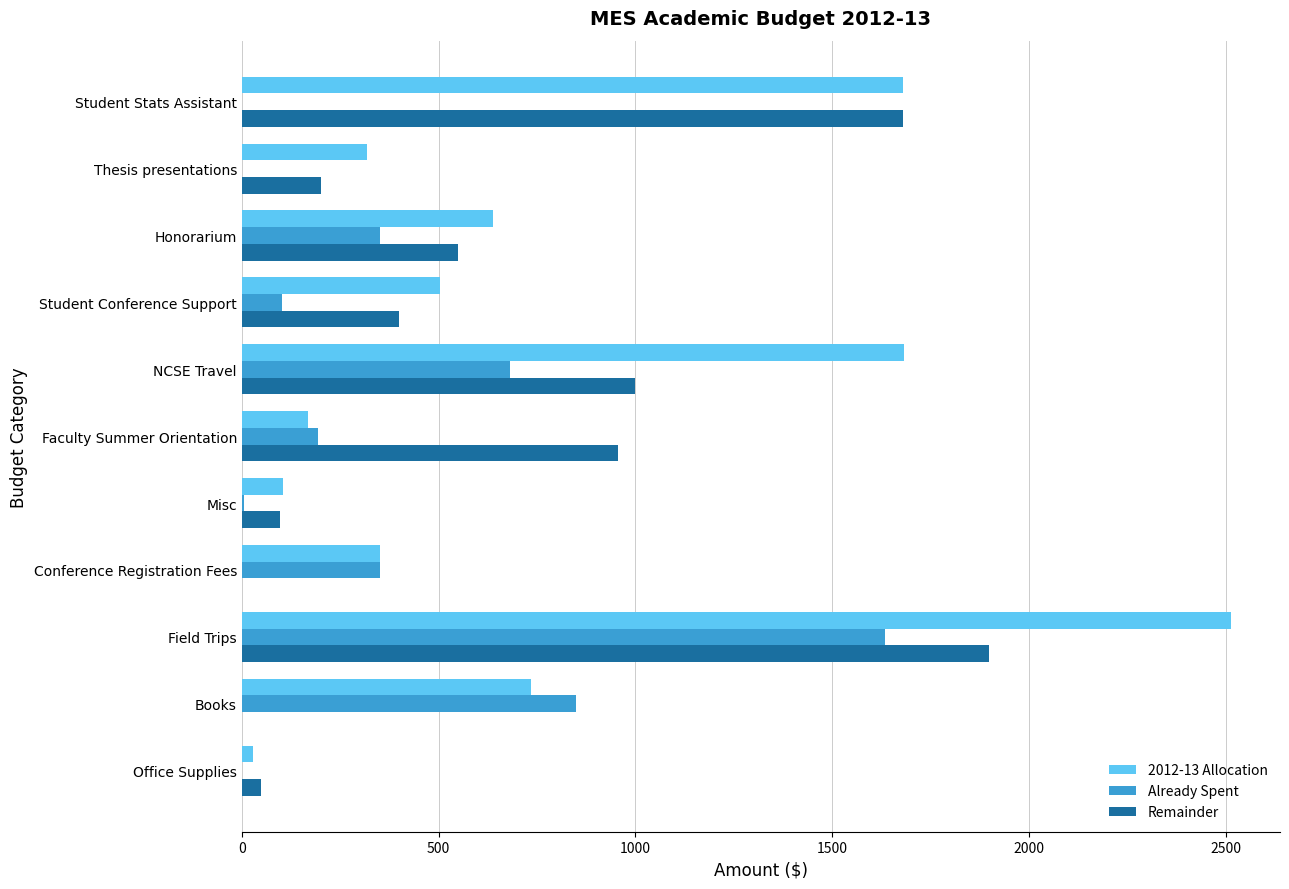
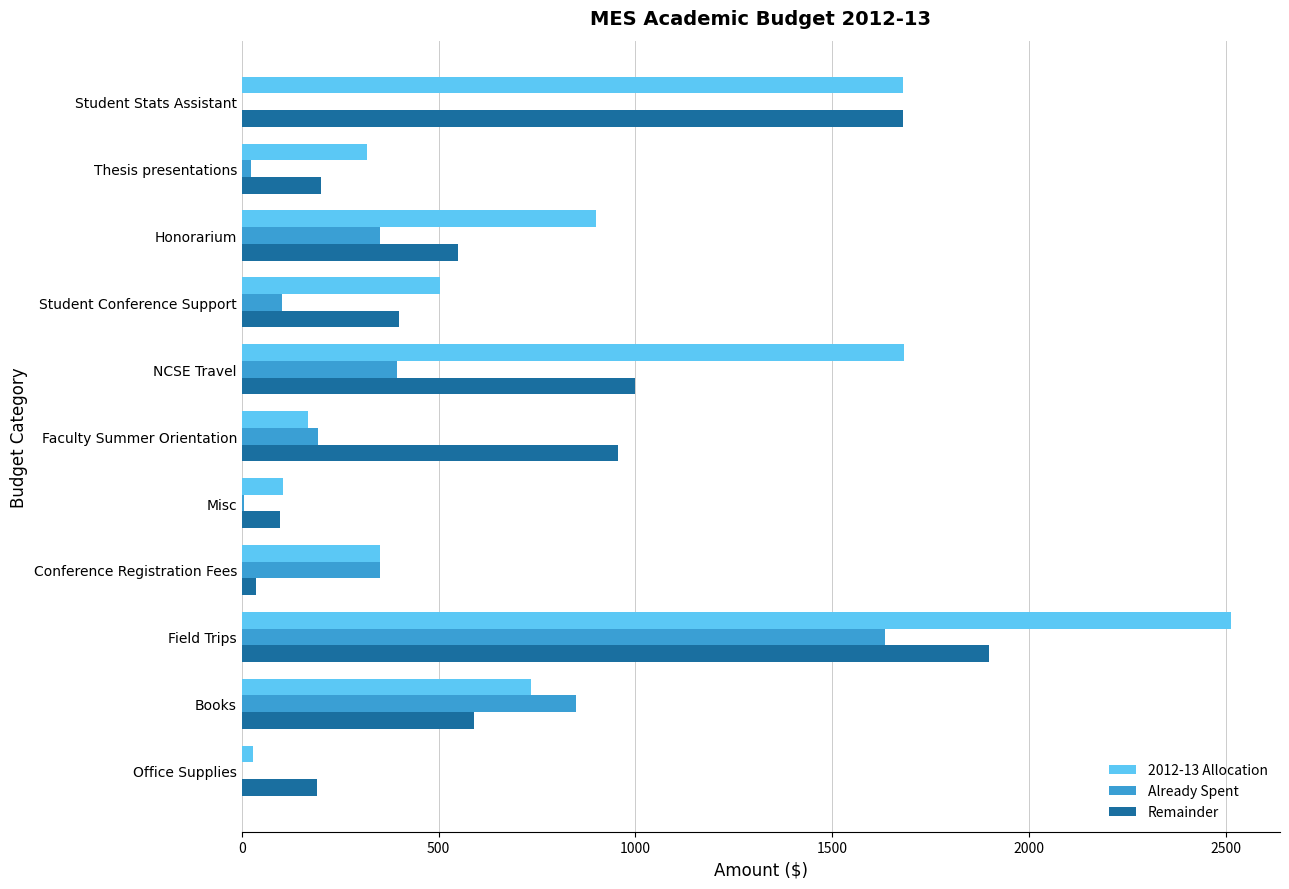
Already Spent, Thesis presentations: 0 -> 20
2012-13 Allocation, Honorarium: 640 -> 900
Already Spent, NCSE Travel: 680 -> 390
Remainder, Conference Registration Fees: 0 -> 40
Remainder, Books: 0 -> 590
Remainder, Office Supplies: 50 -> 190
